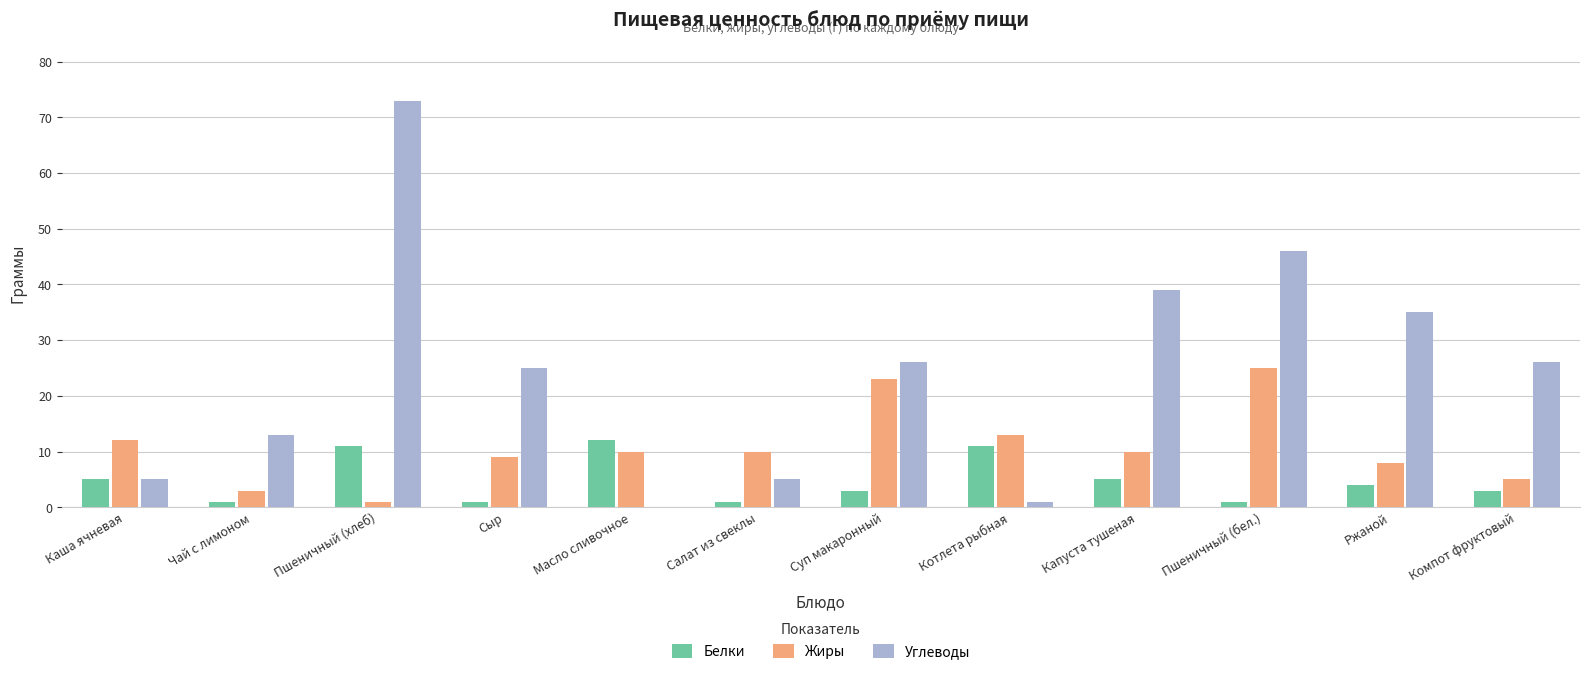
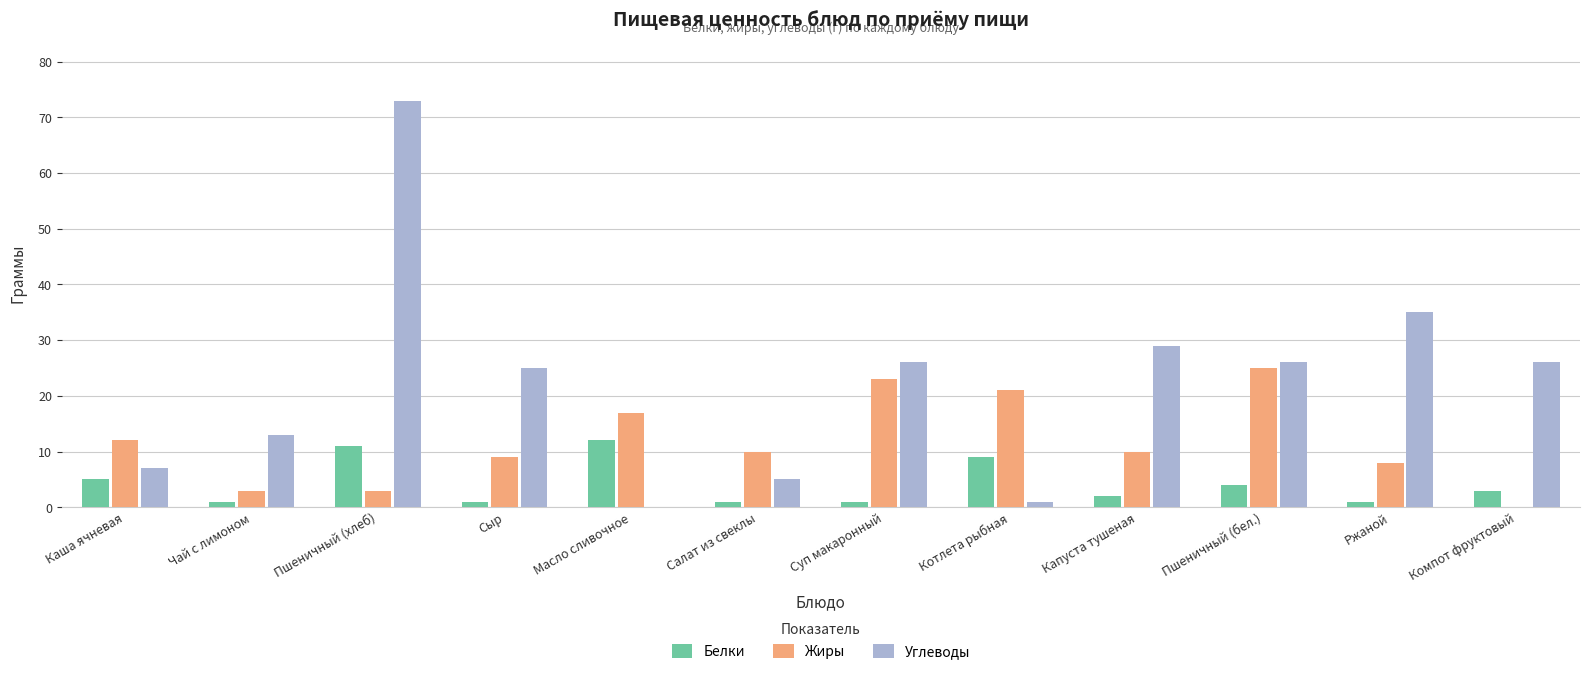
Углеводы, Каша ячневая: 5 -> 7
Жиры, Пшеничный (хлеб): 1 -> 3
Жиры, Масло сливочное: 10 -> 17
Белки, Суп макаронный: 3 -> 1
Белки, Котлета рыбная: 11 -> 9
Жиры, Котлета рыбная: 13 -> 21
Белки, Капуста тушеная: 5 -> 2
Углеводы, Капуста тушеная: 39 -> 29
Белки, Пшеничный (бел.): 1 -> 4
Углеводы, Пшеничный (бел.): 46 -> 26
Белки, Ржаной: 4 -> 1
Жиры, Компот фруктовый: 5 -> 0
